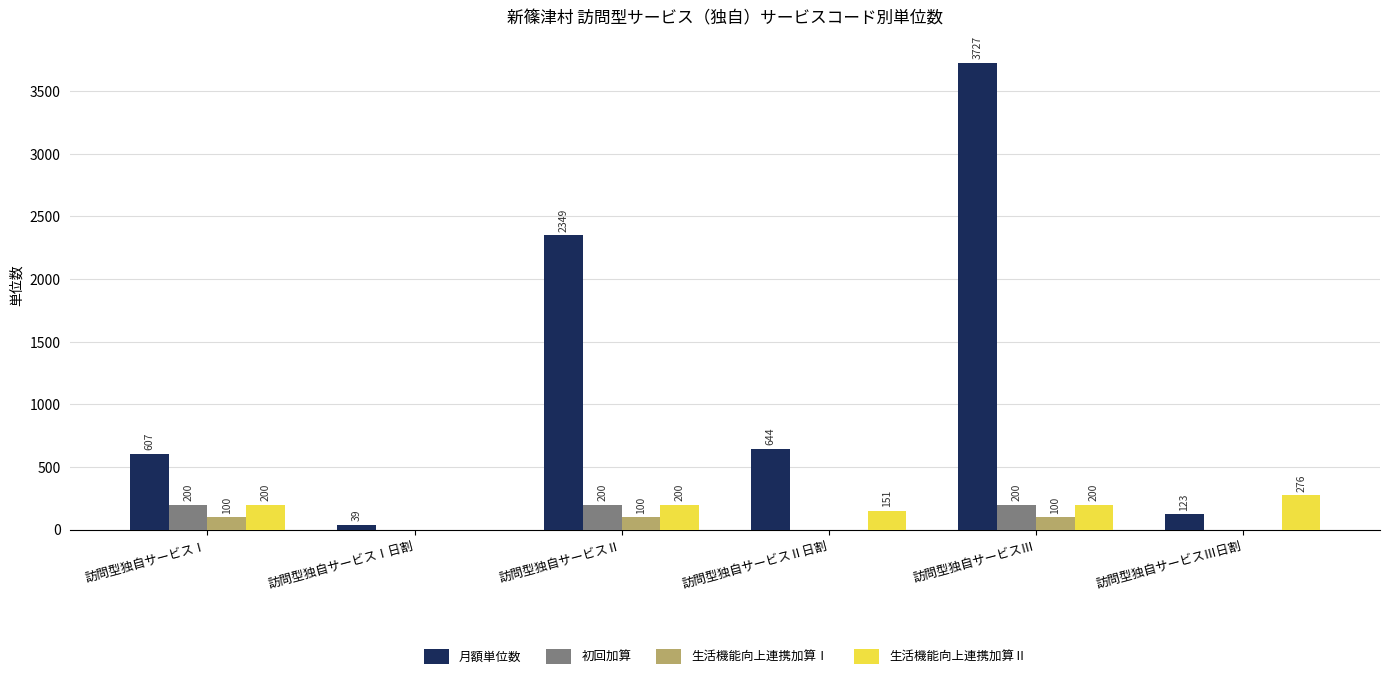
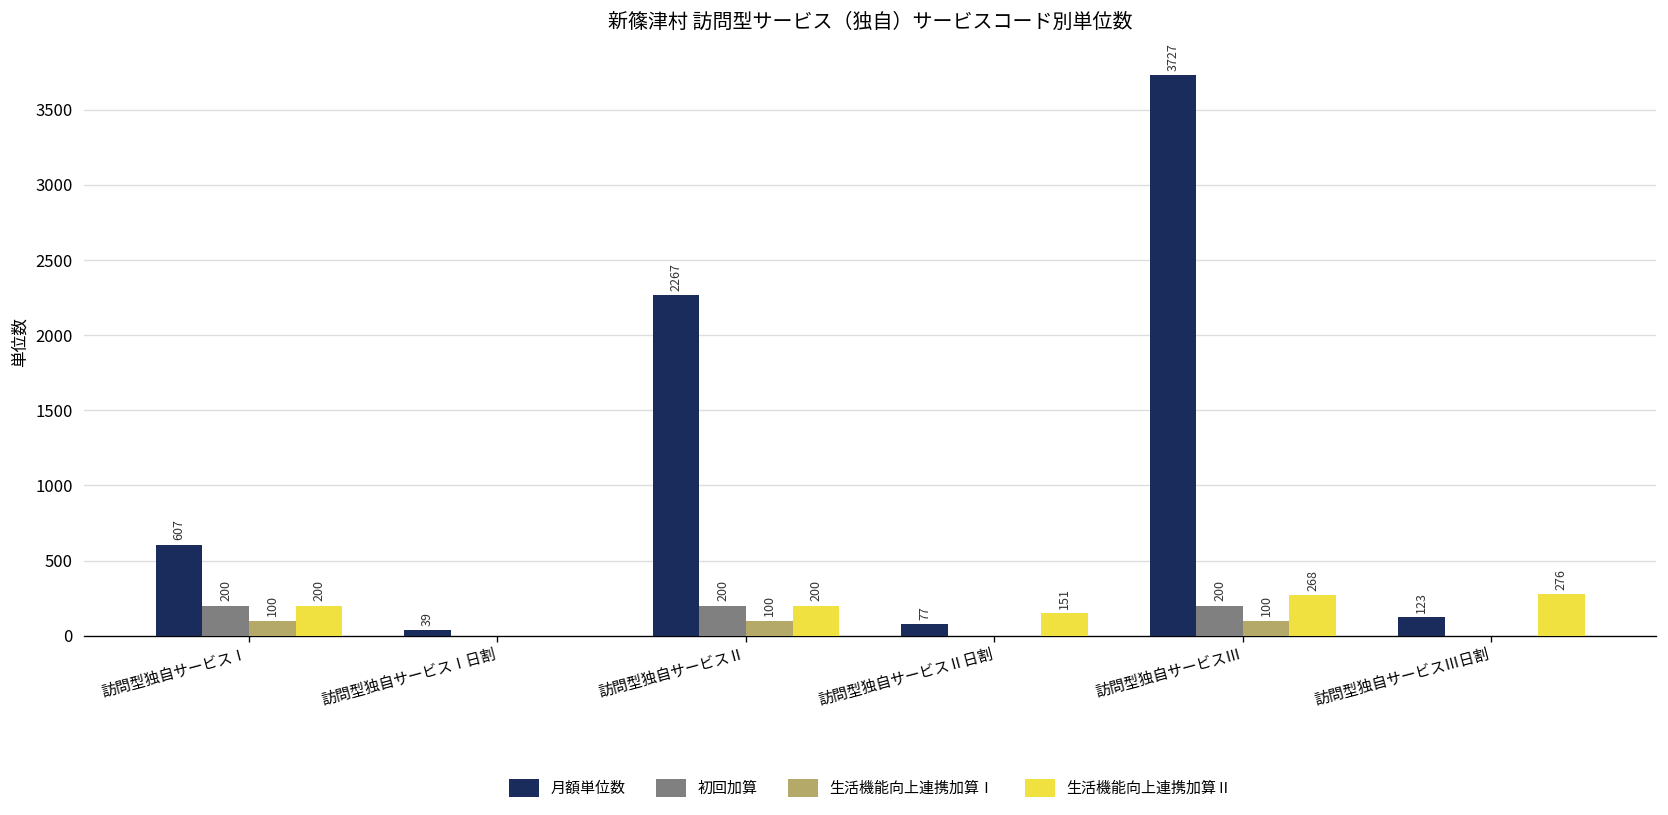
月額単位数, 訪問型独自サービスⅡ: 2349 -> 2267
月額単位数, 訪問型独自サービスⅡ日割: 644 -> 77
生活機能向上連携加算Ⅱ, 訪問型独自サービスⅢ: 200 -> 268
